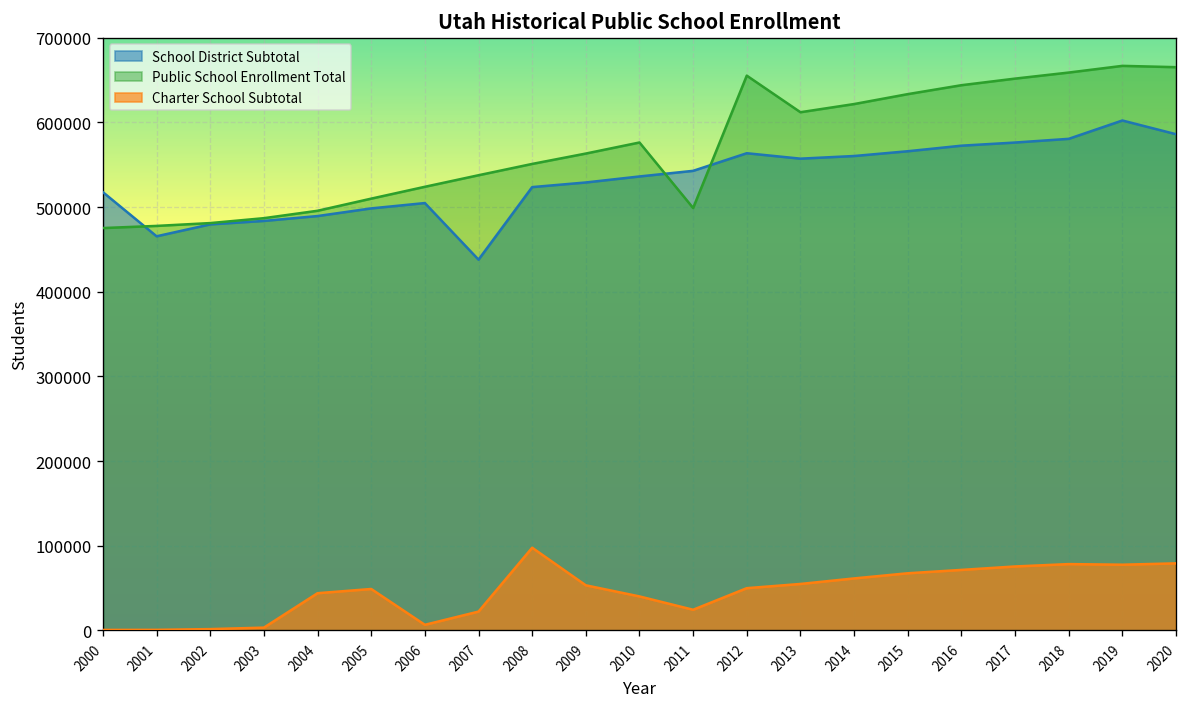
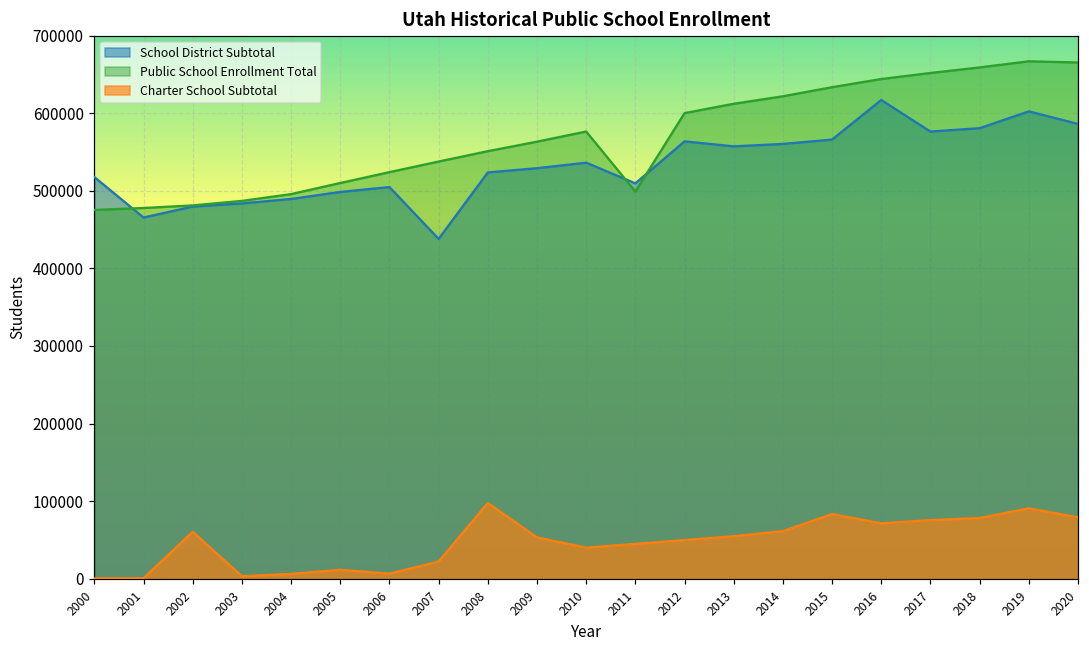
Charter School Subtotal, 2002: 0 -> 60000
Charter School Subtotal, 2004: 40000 -> 10000
Charter School Subtotal, 2005: 50000 -> 10000
School District Subtotal, 2011: 540000 -> 510000
Charter School Subtotal, 2011: 20000 -> 40000
Public School Enrollment Total, 2012: 660000 -> 600000
Charter School Subtotal, 2015: 70000 -> 80000
School District Subtotal, 2016: 570000 -> 620000
Charter School Subtotal, 2019: 80000 -> 90000
